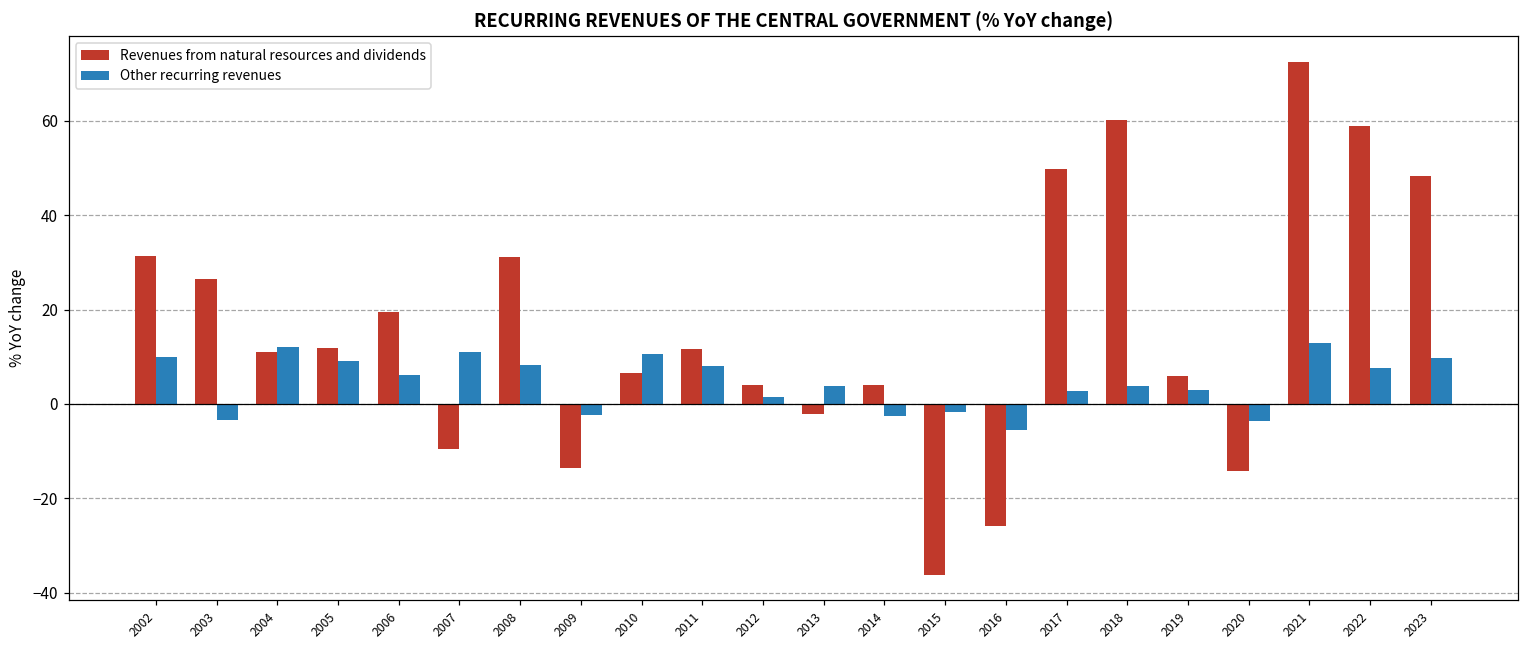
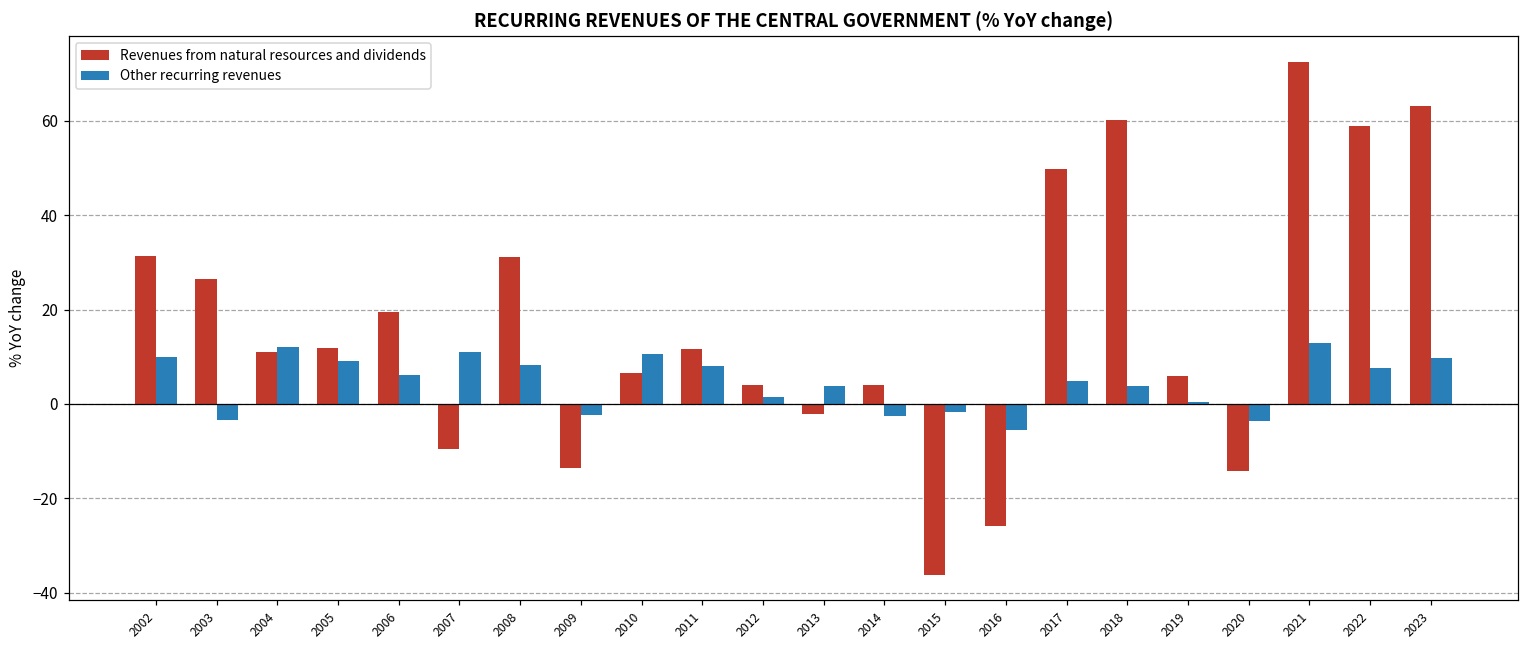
Other recurring revenues, 2017: 3 -> 5
Other recurring revenues, 2019: 3 -> 1
Revenues from natural resources and dividends, 2023: 48 -> 63
